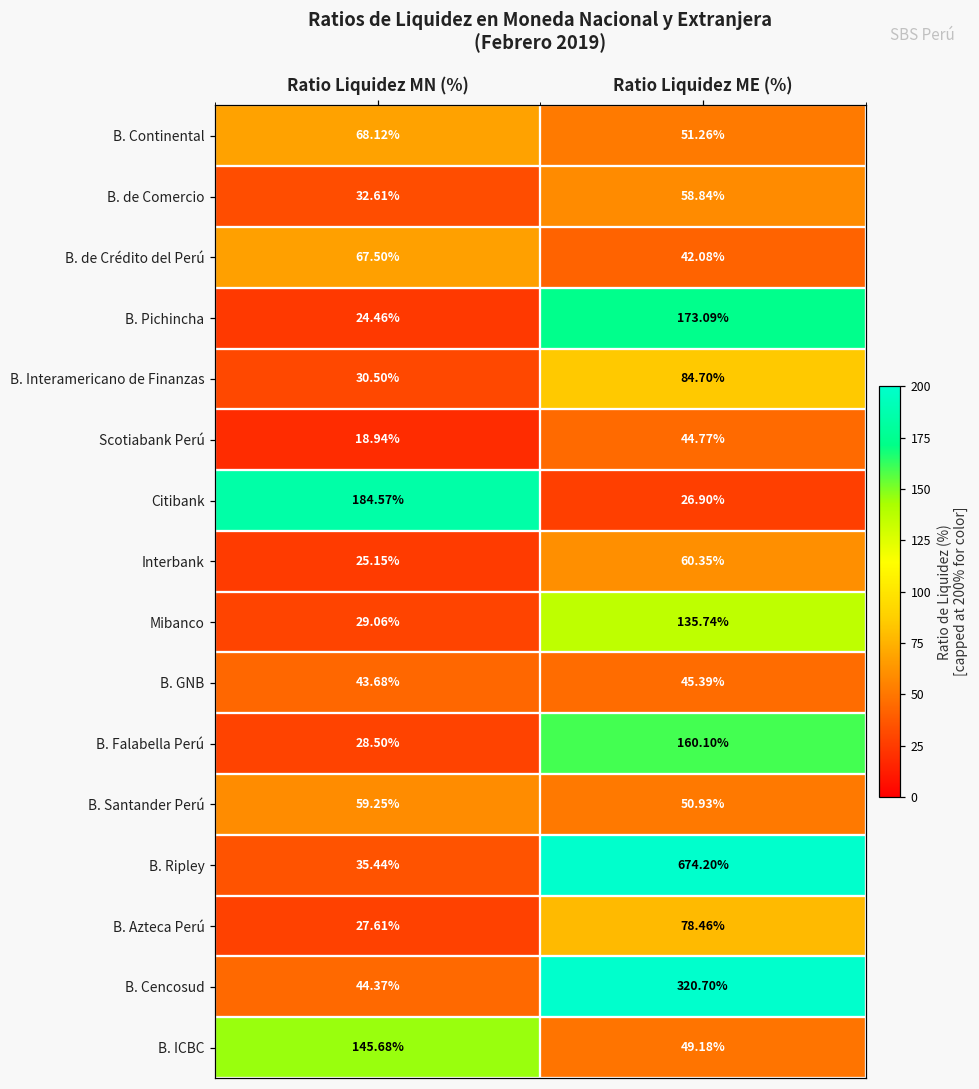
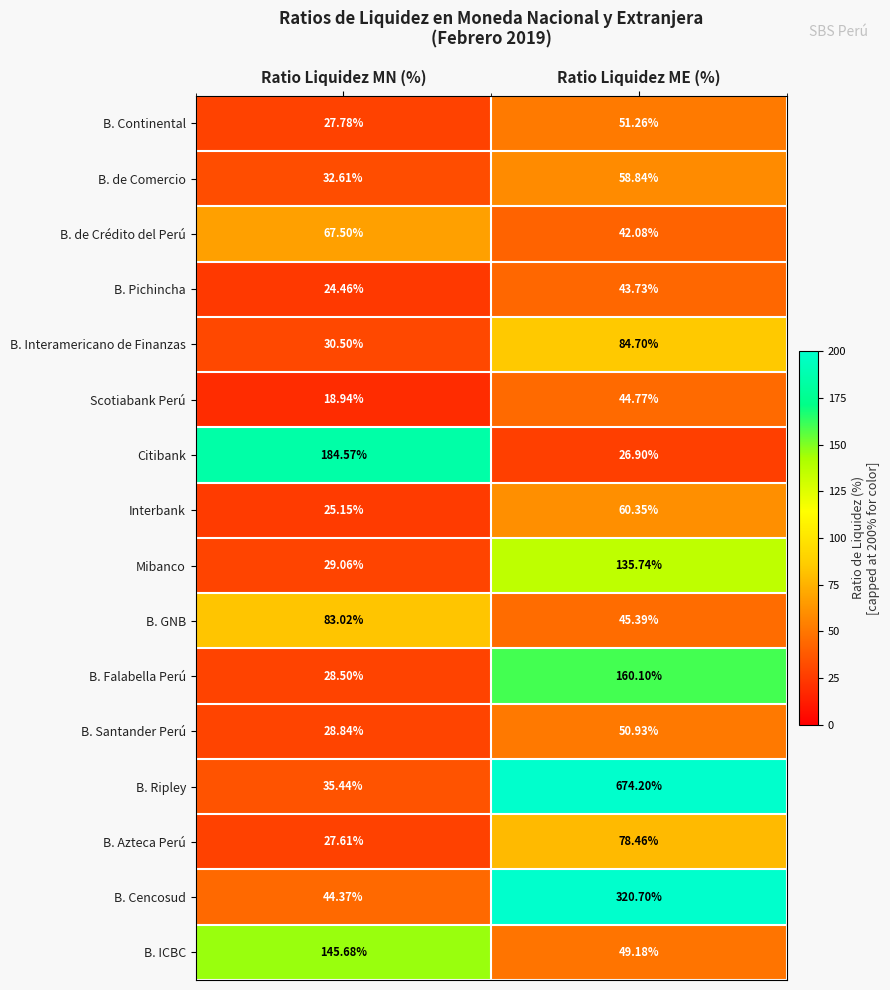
B. Continental, Ratio Liquidez MN (%): 68.12% -> 27.78%
B. Pichincha, Ratio Liquidez ME (%): 173.09% -> 43.73%
B. GNB, Ratio Liquidez MN (%): 43.68% -> 83.02%
B. Santander Perú, Ratio Liquidez MN (%): 59.25% -> 28.84%
